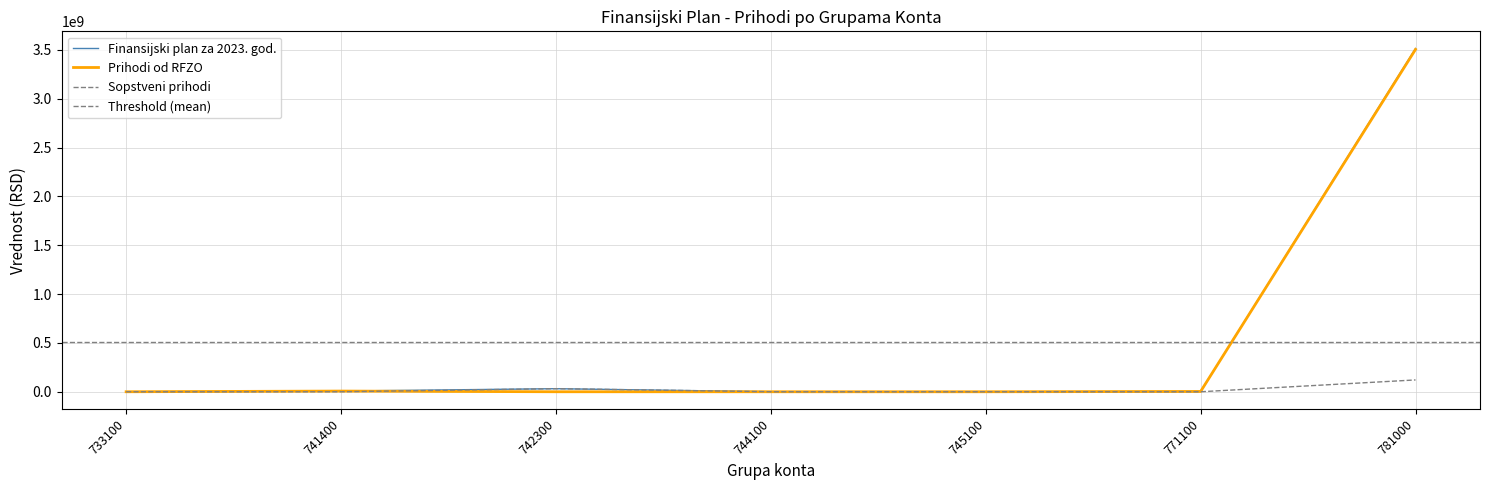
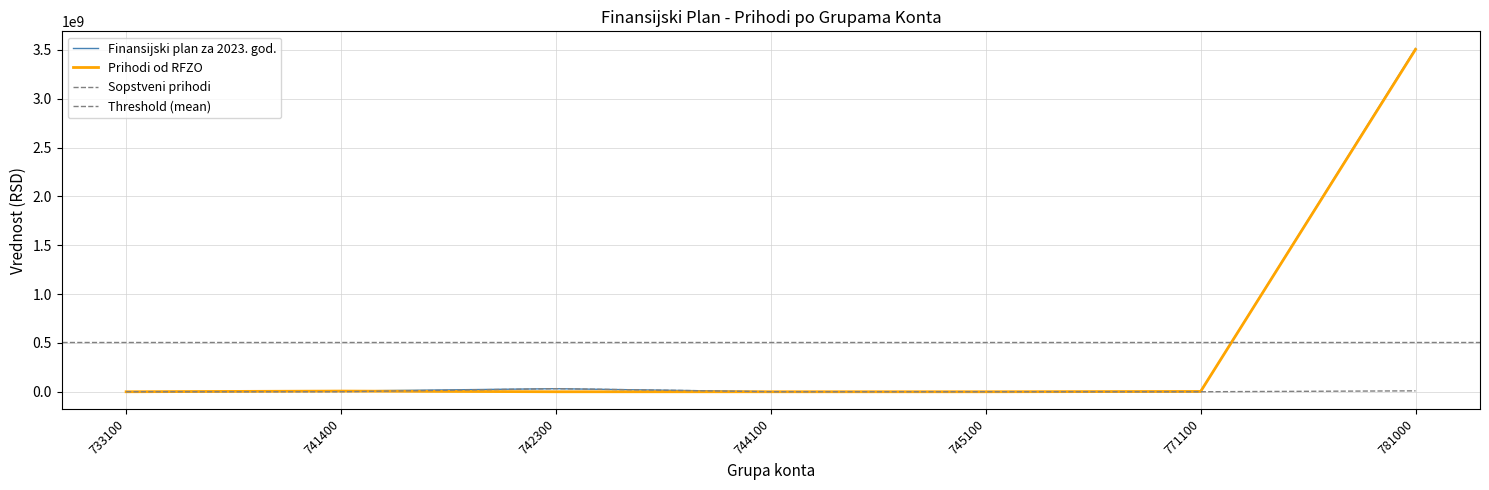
Sopstveni prihodi, 781000: 100000000 -> 0
